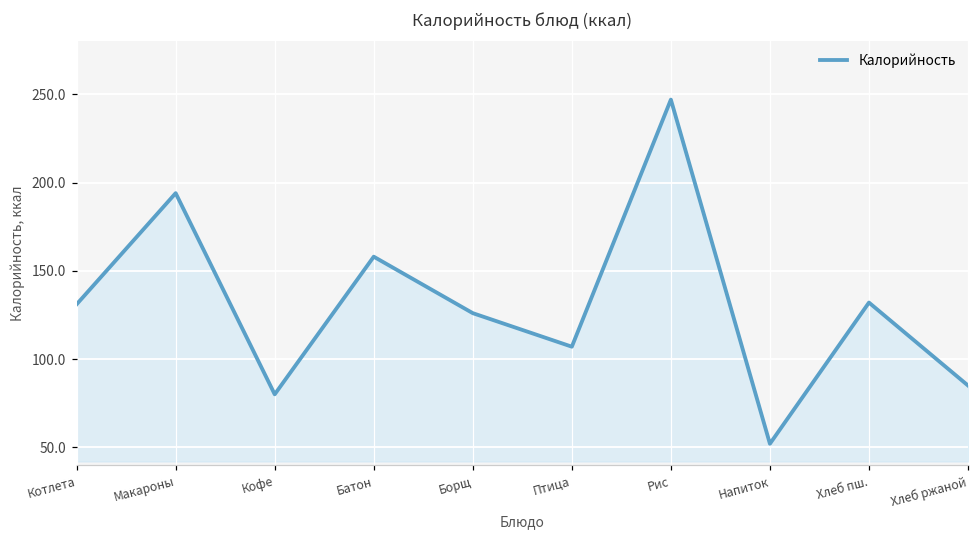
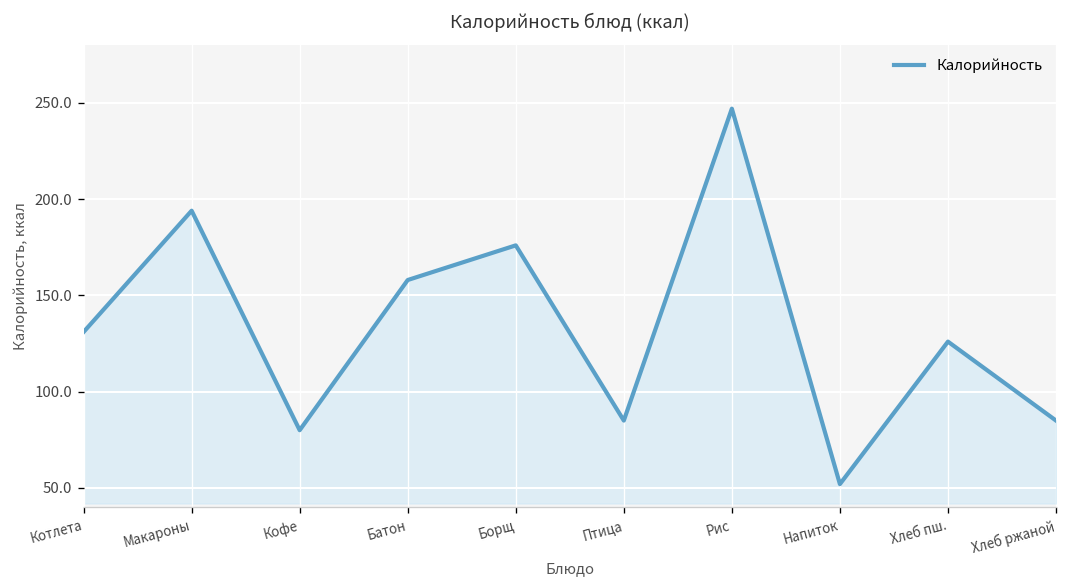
Борщ: 126 -> 176
Птица: 107 -> 85
Хлеб пш.: 132 -> 126
